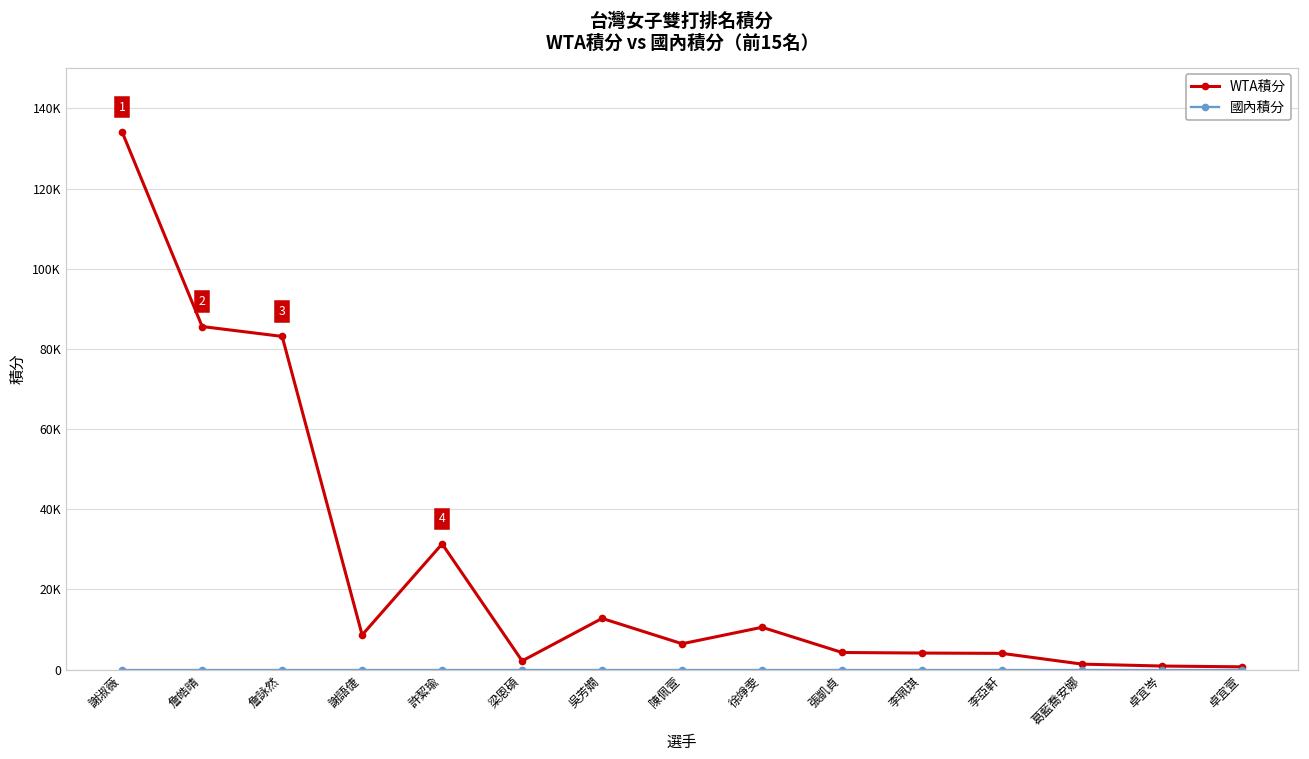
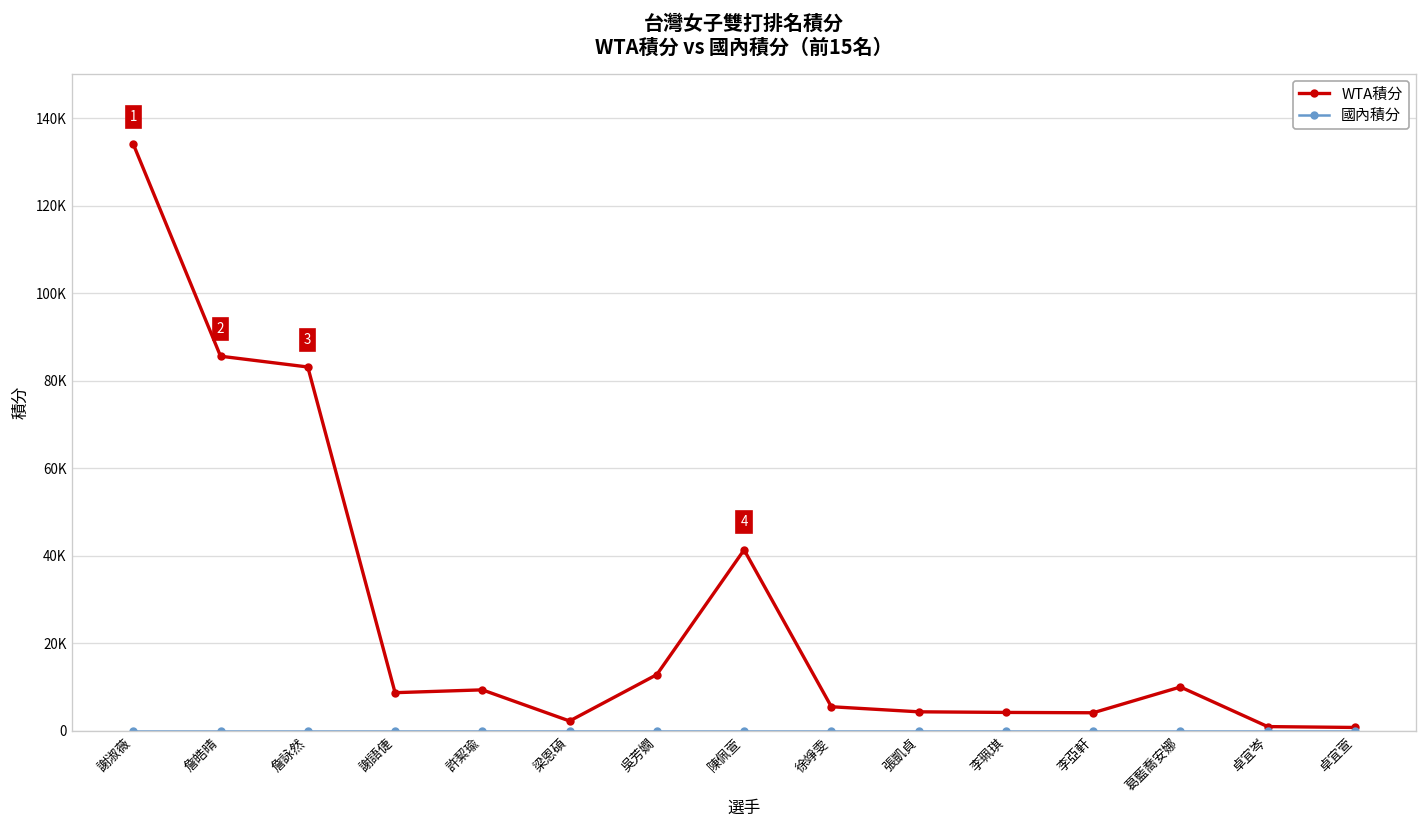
WTA積分, 許絜瑜: 31000 -> 9000
WTA積分, 陳佩萱: 6000 -> 41000
WTA積分, 徐竫雯: 11000 -> 5000
WTA積分, 葛藍喬安娜: 1000 -> 10000
